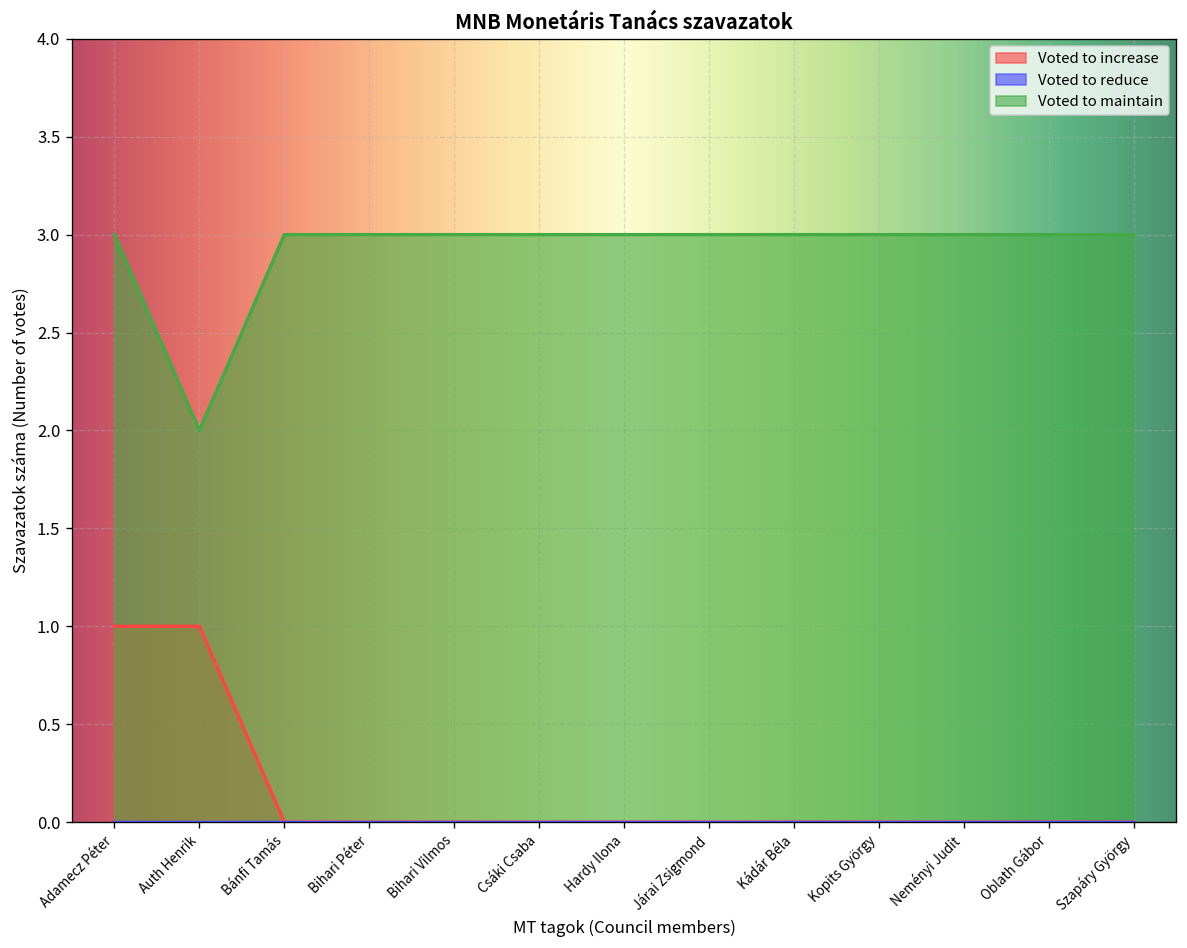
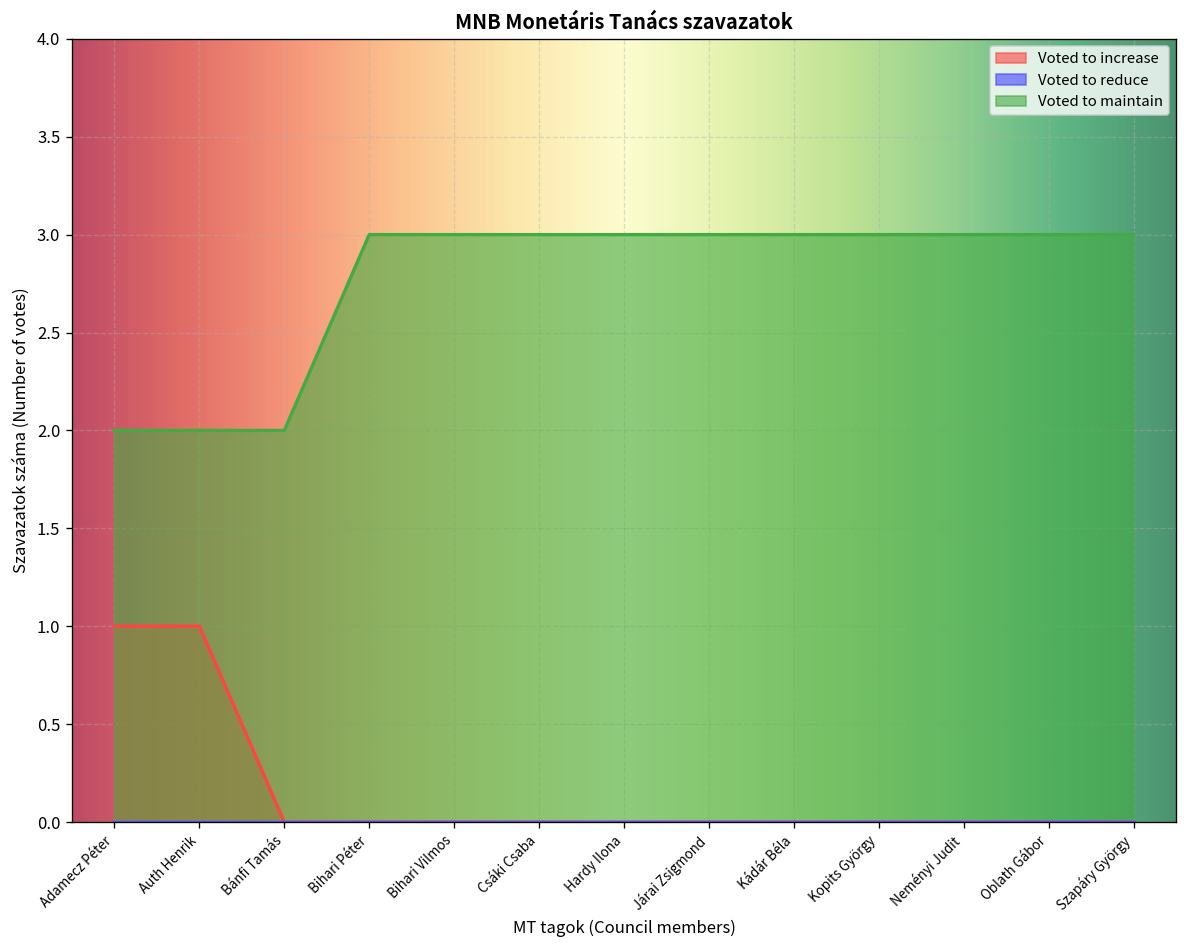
Voted to maintain, Adamecz Péter: 3 -> 2
Voted to maintain, Bánfi Tamás: 3 -> 2
